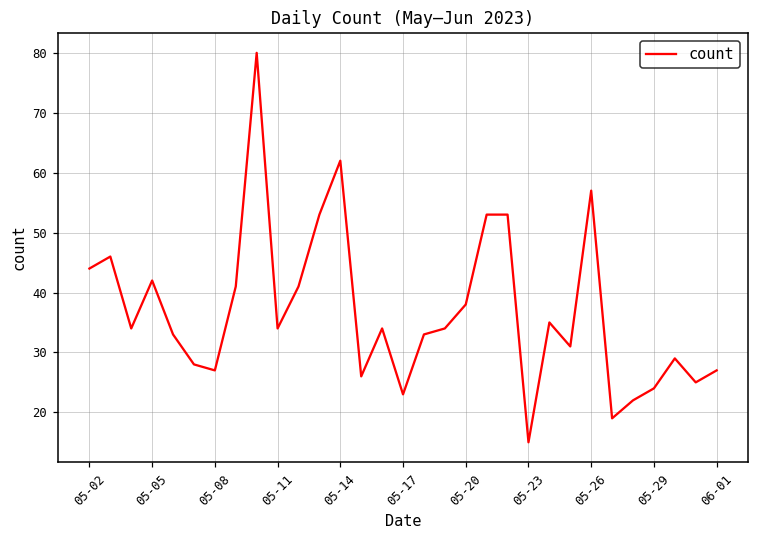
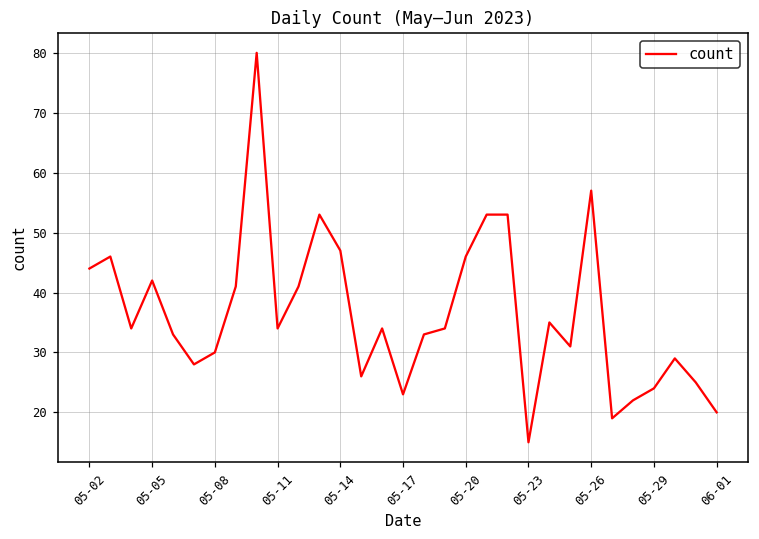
05-08: 27 -> 30
05-14: 62 -> 47
05-20: 38 -> 46
06-01: 27 -> 20
